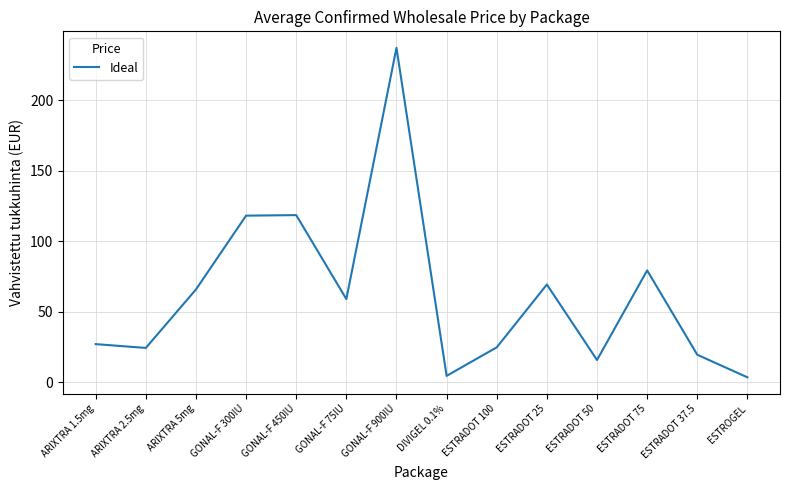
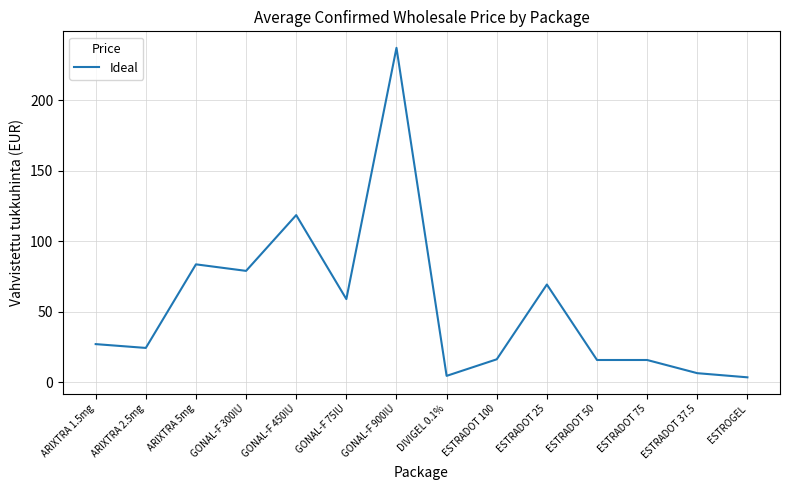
ARIXTRA 5mg: 66 -> 84
GONAL-F 300IU: 118 -> 79
ESTRADOT 100: 25 -> 16
ESTRADOT 75: 79 -> 16
ESTRADOT 37.5: 20 -> 7
